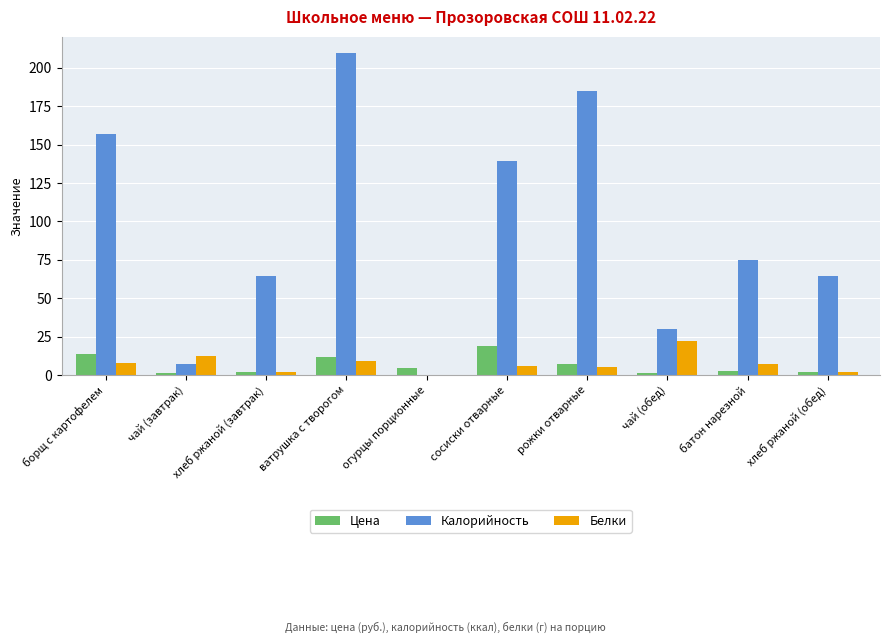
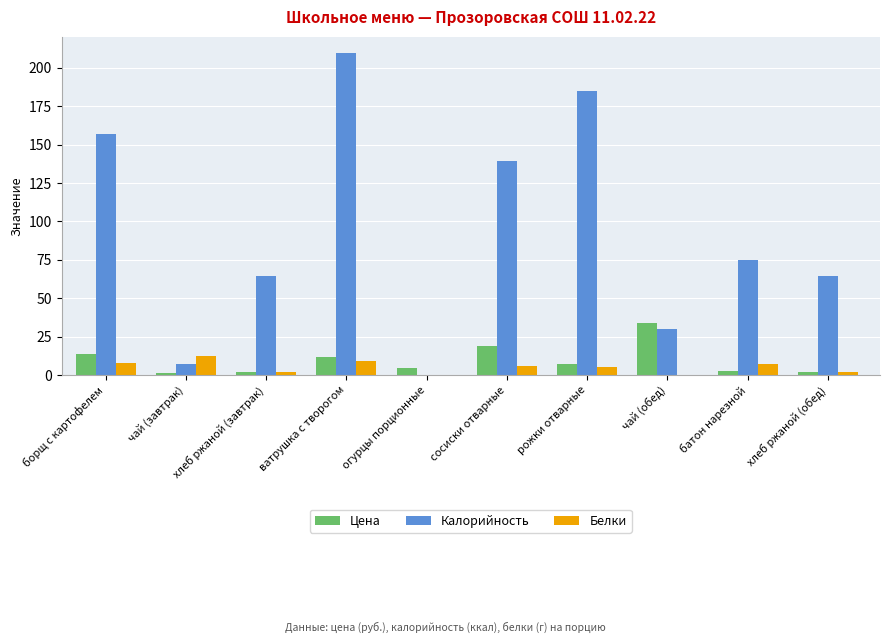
Цена, чай (обед): 2 -> 34
Белки, чай (обед): 22 -> 0
